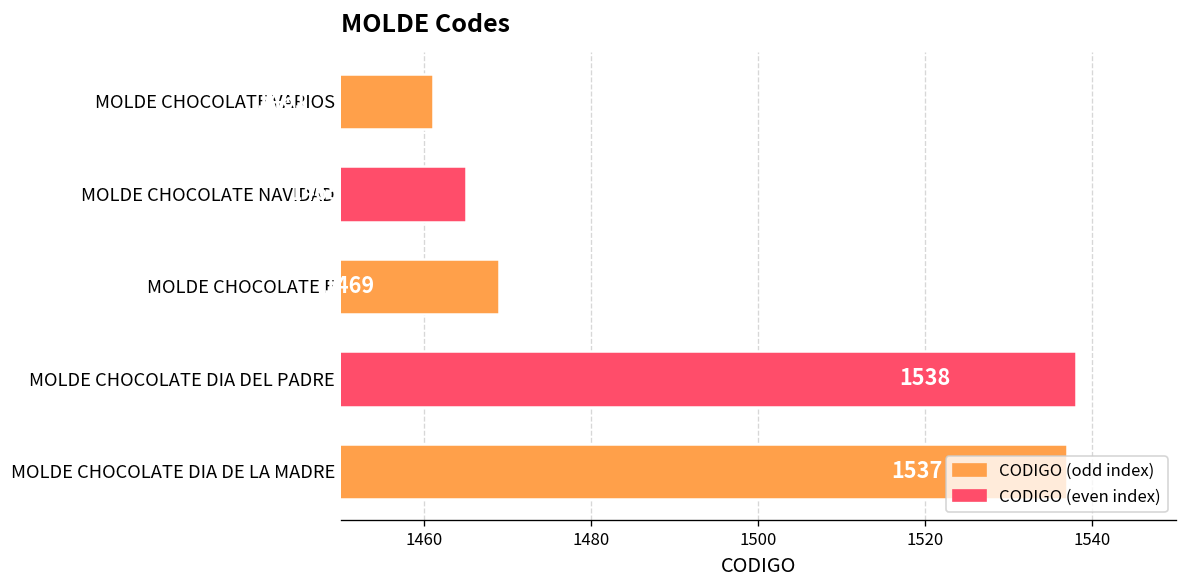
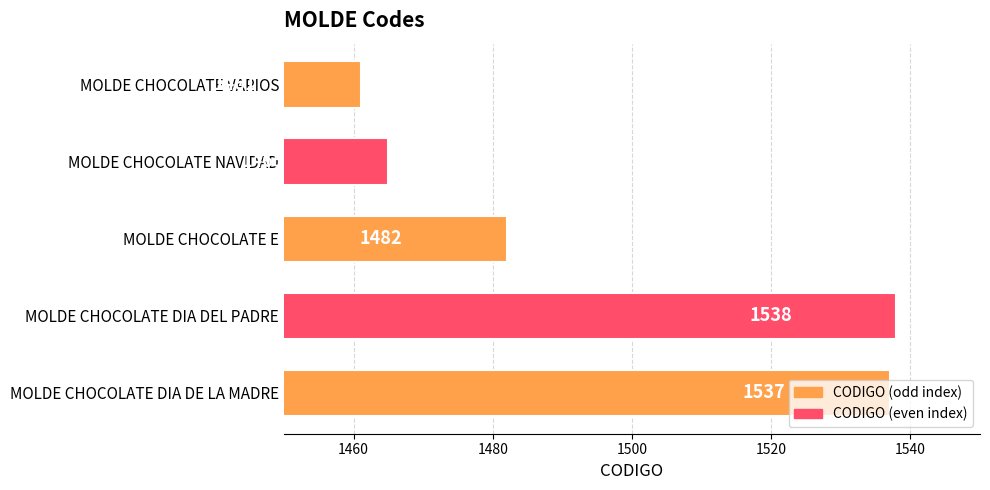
MOLDE CHOCOLATE E: 1469 -> 1482
